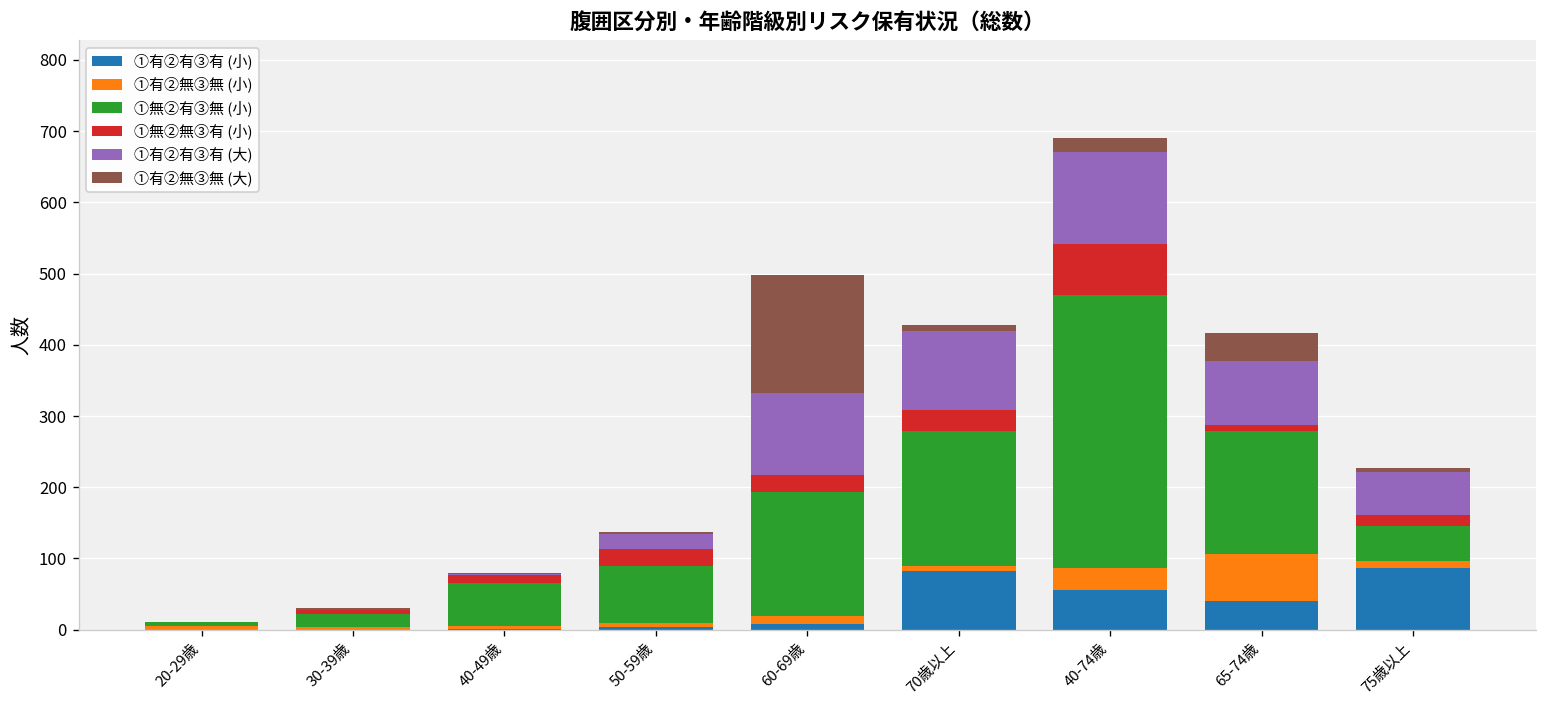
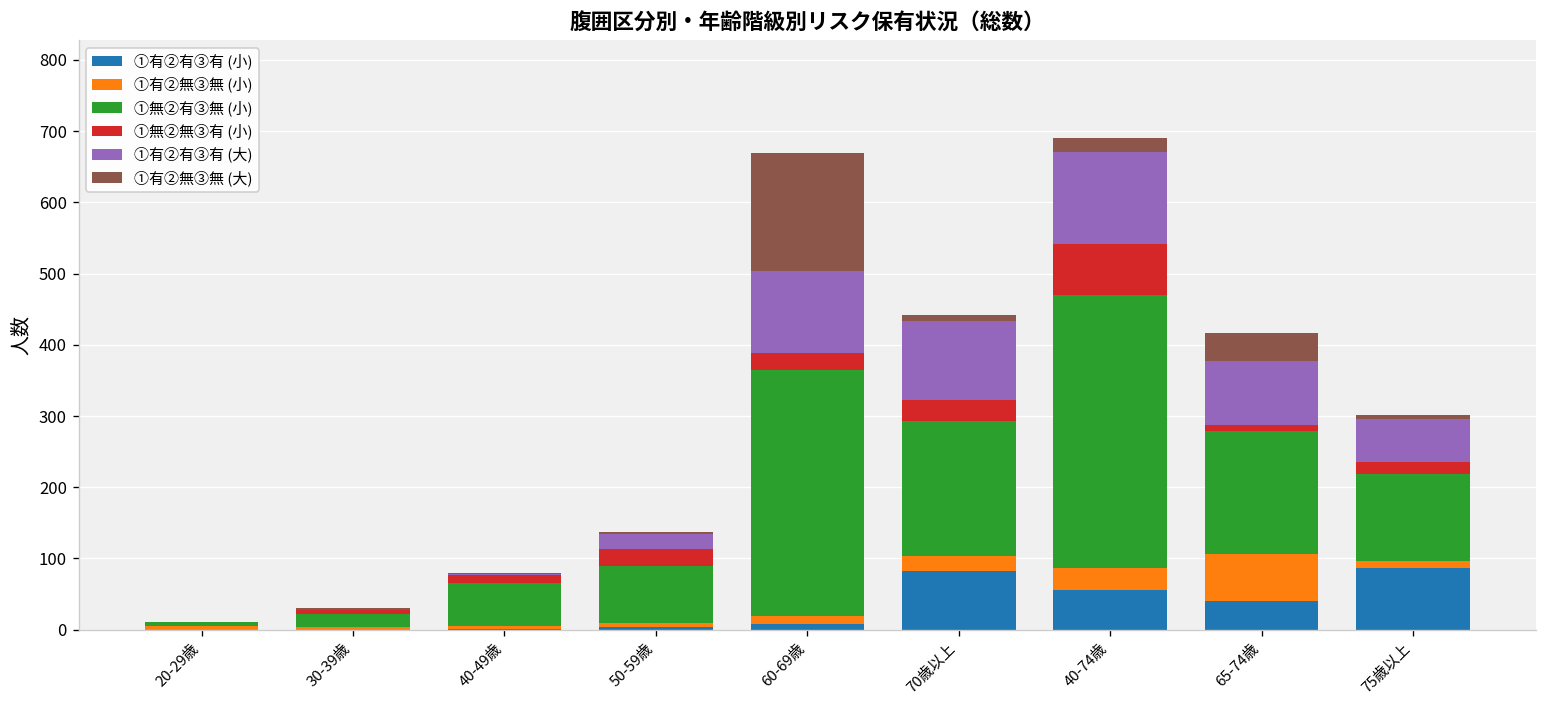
①無②有③無 (小), 60-69歳: 180 -> 350
①有②無③無 (小), 70歳以上: 10 -> 20
①無②有③無 (小), 75歳以上: 50 -> 120
